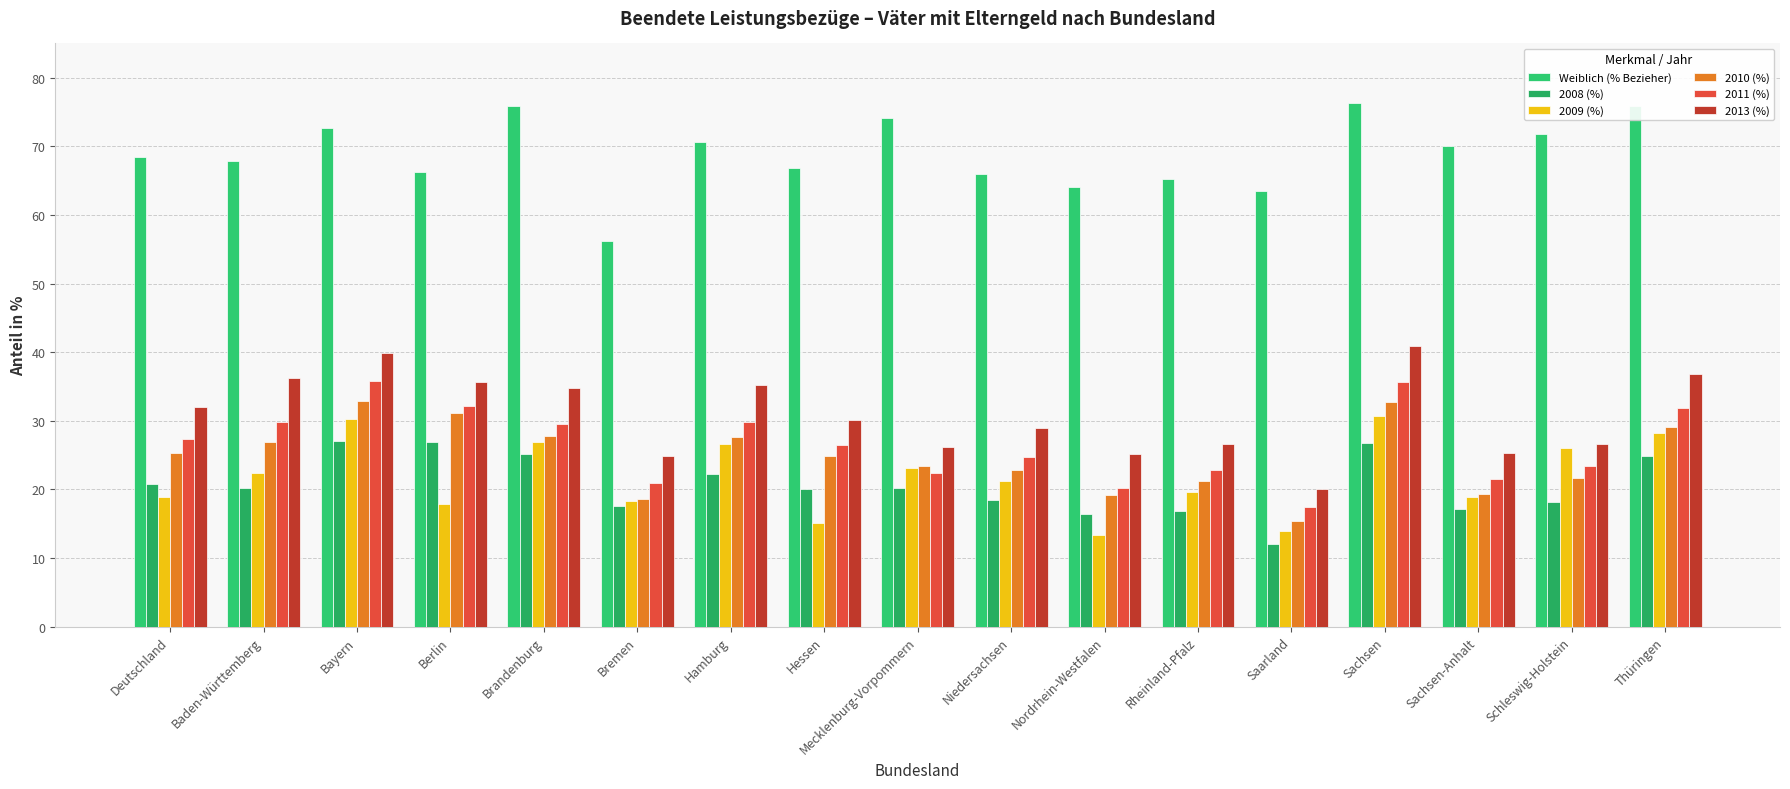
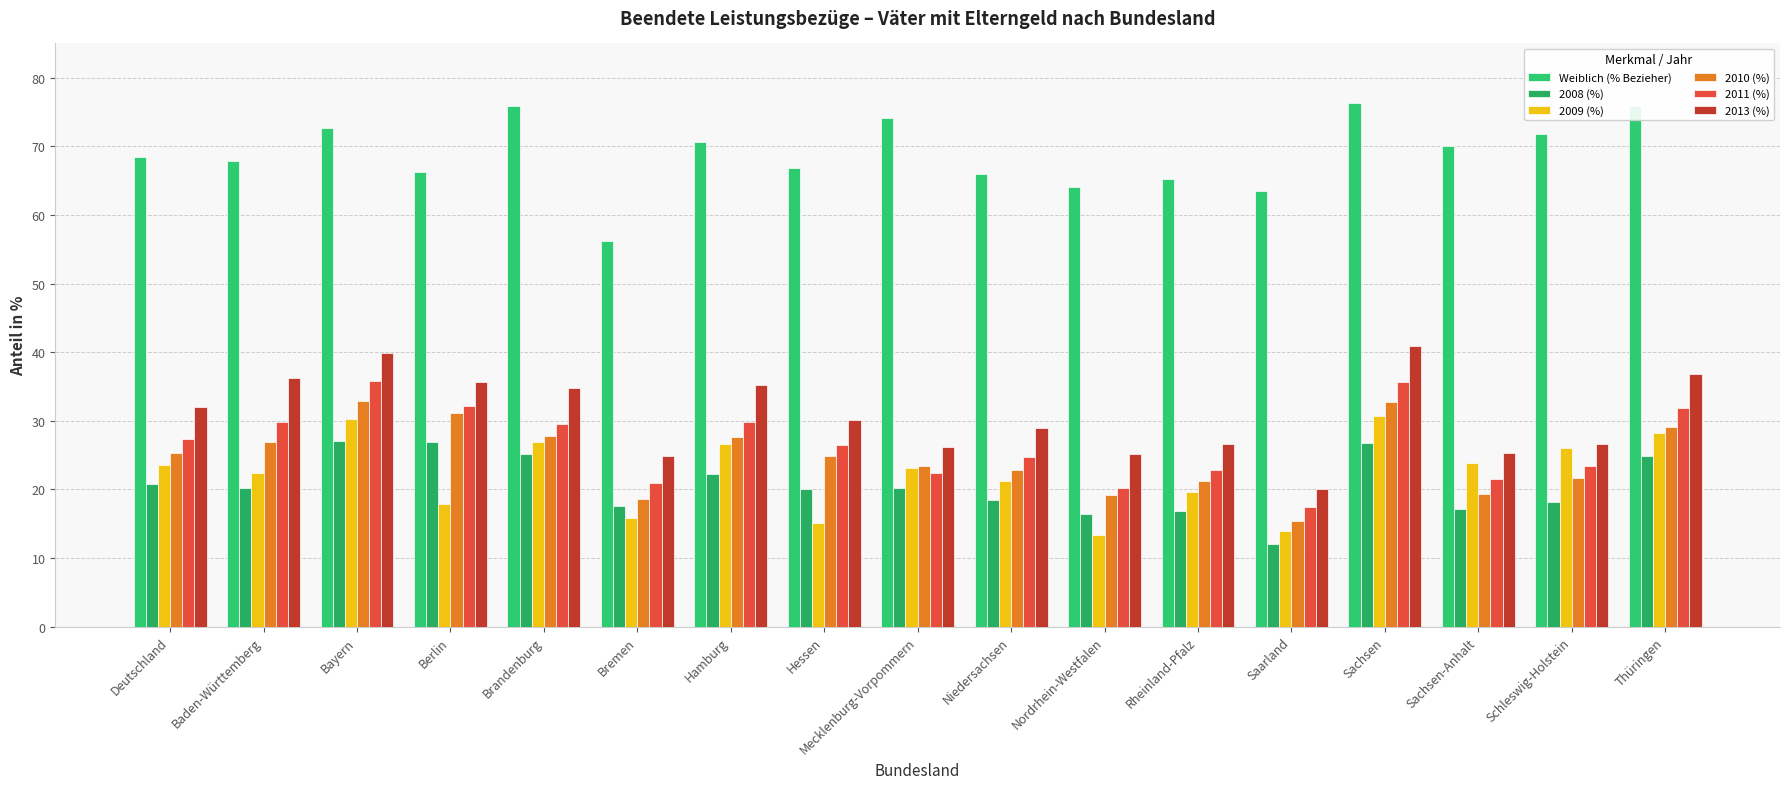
2009 (%), Deutschland: 19 -> 24
2009 (%), Bremen: 18 -> 16
2009 (%), Sachsen-Anhalt: 19 -> 24
